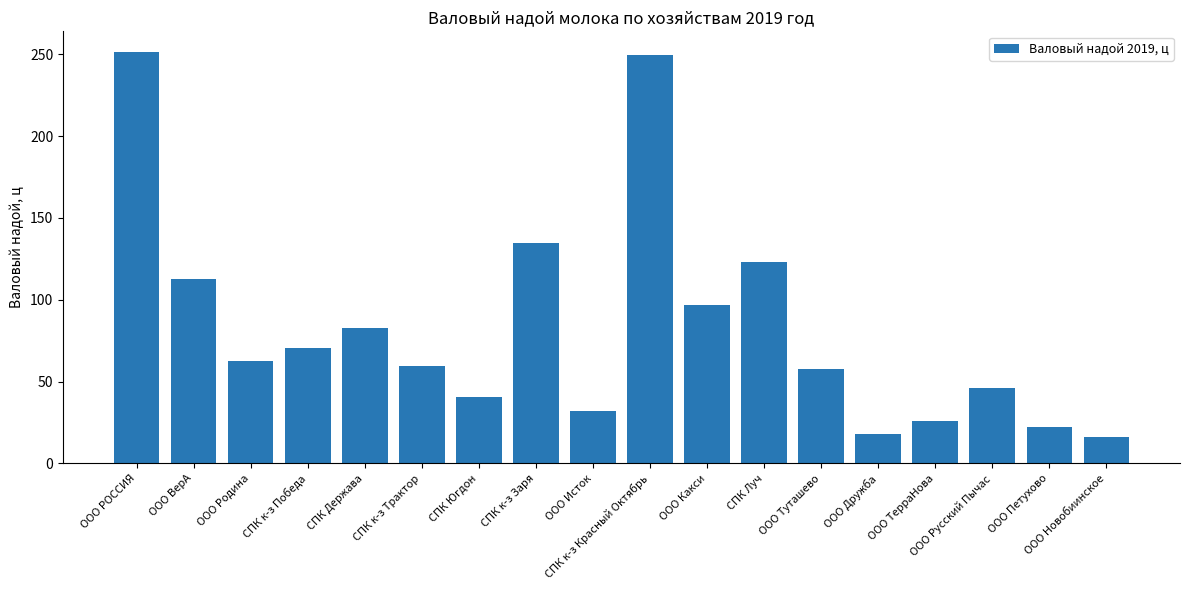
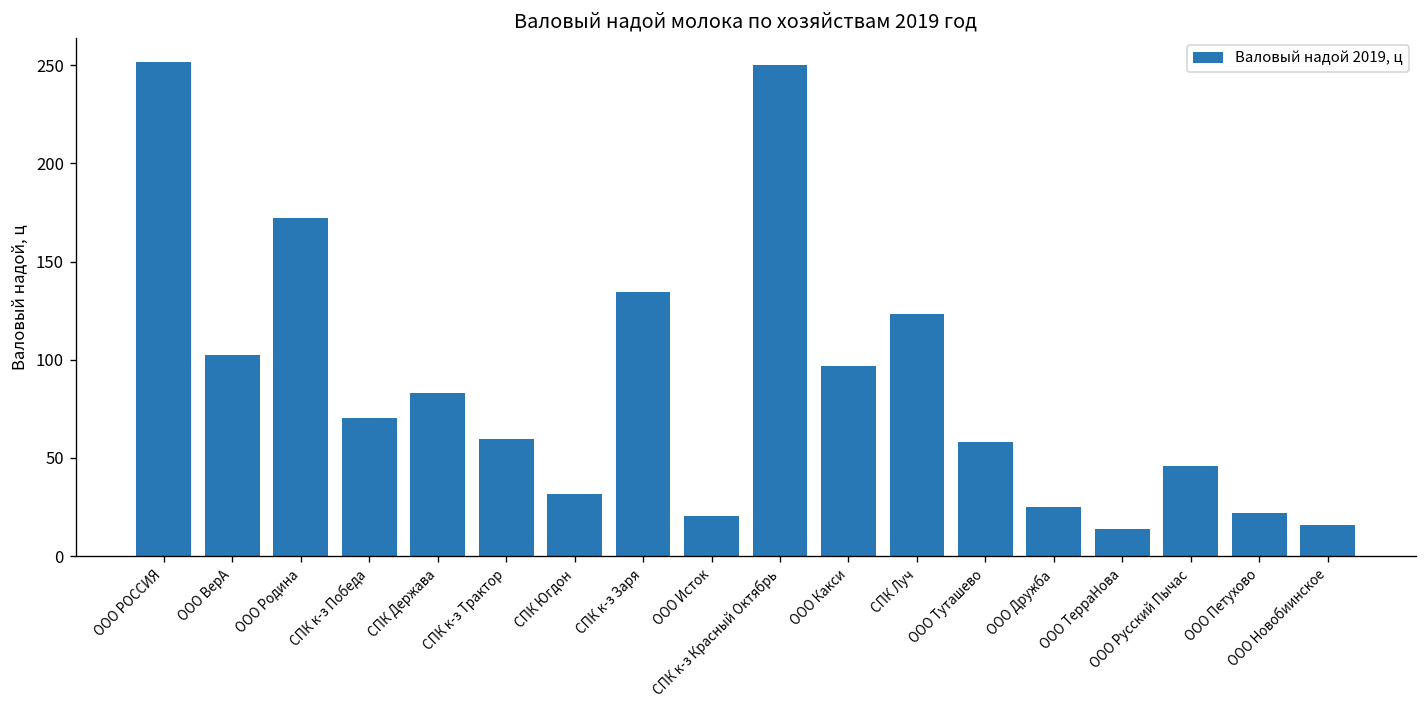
ООО ВерА: 113 -> 103
ООО Родина: 62 -> 172
СПК Югдон: 40 -> 32
ООО Исток: 32 -> 20
ООО Дружба: 18 -> 25
ООО ТерраНова: 26 -> 14
